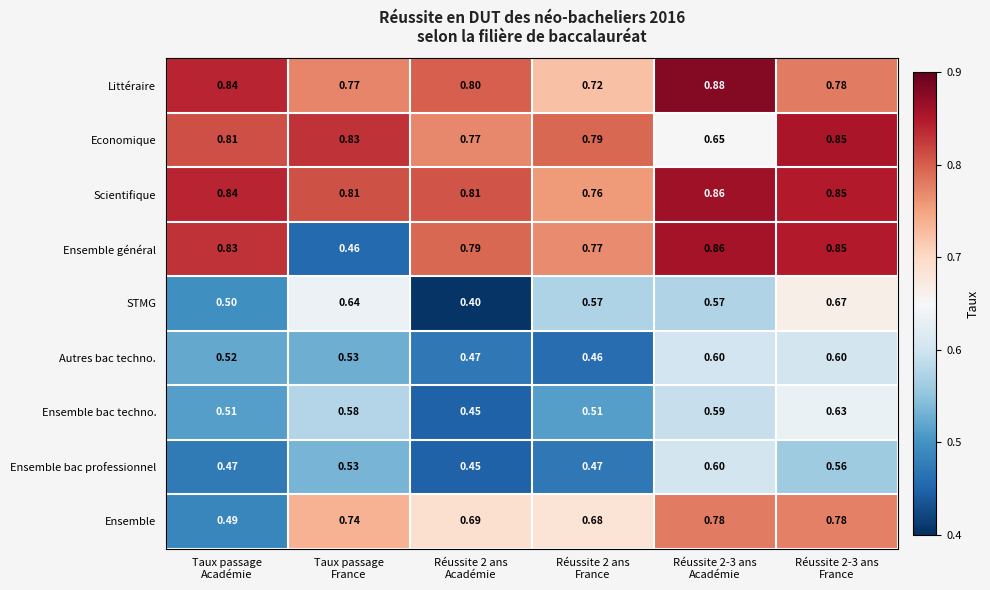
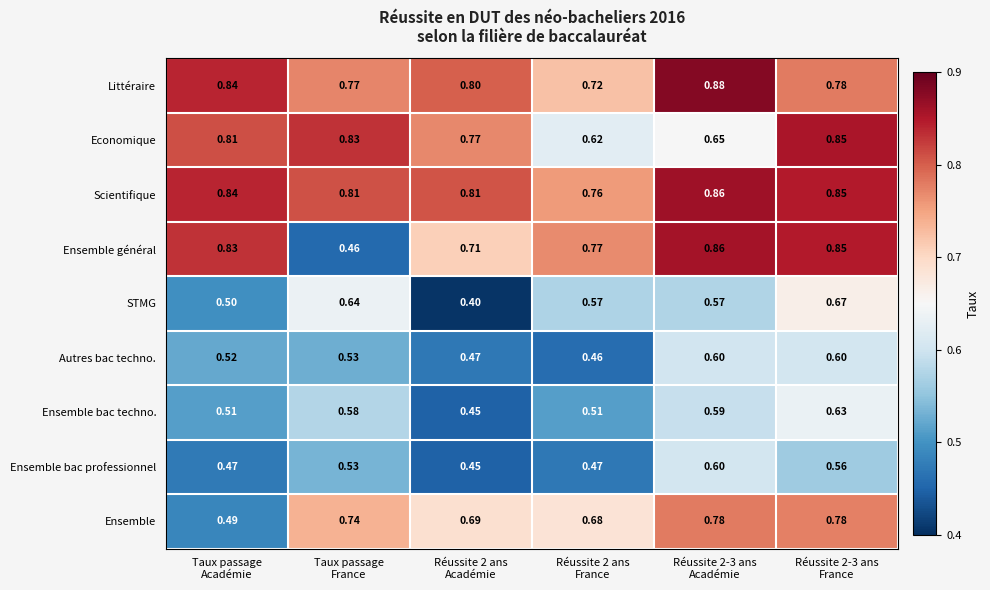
Economique, Réussite 2 ans France: 0.79 -> 0.62
Ensemble général, Réussite 2 ans Académie: 0.79 -> 0.71
